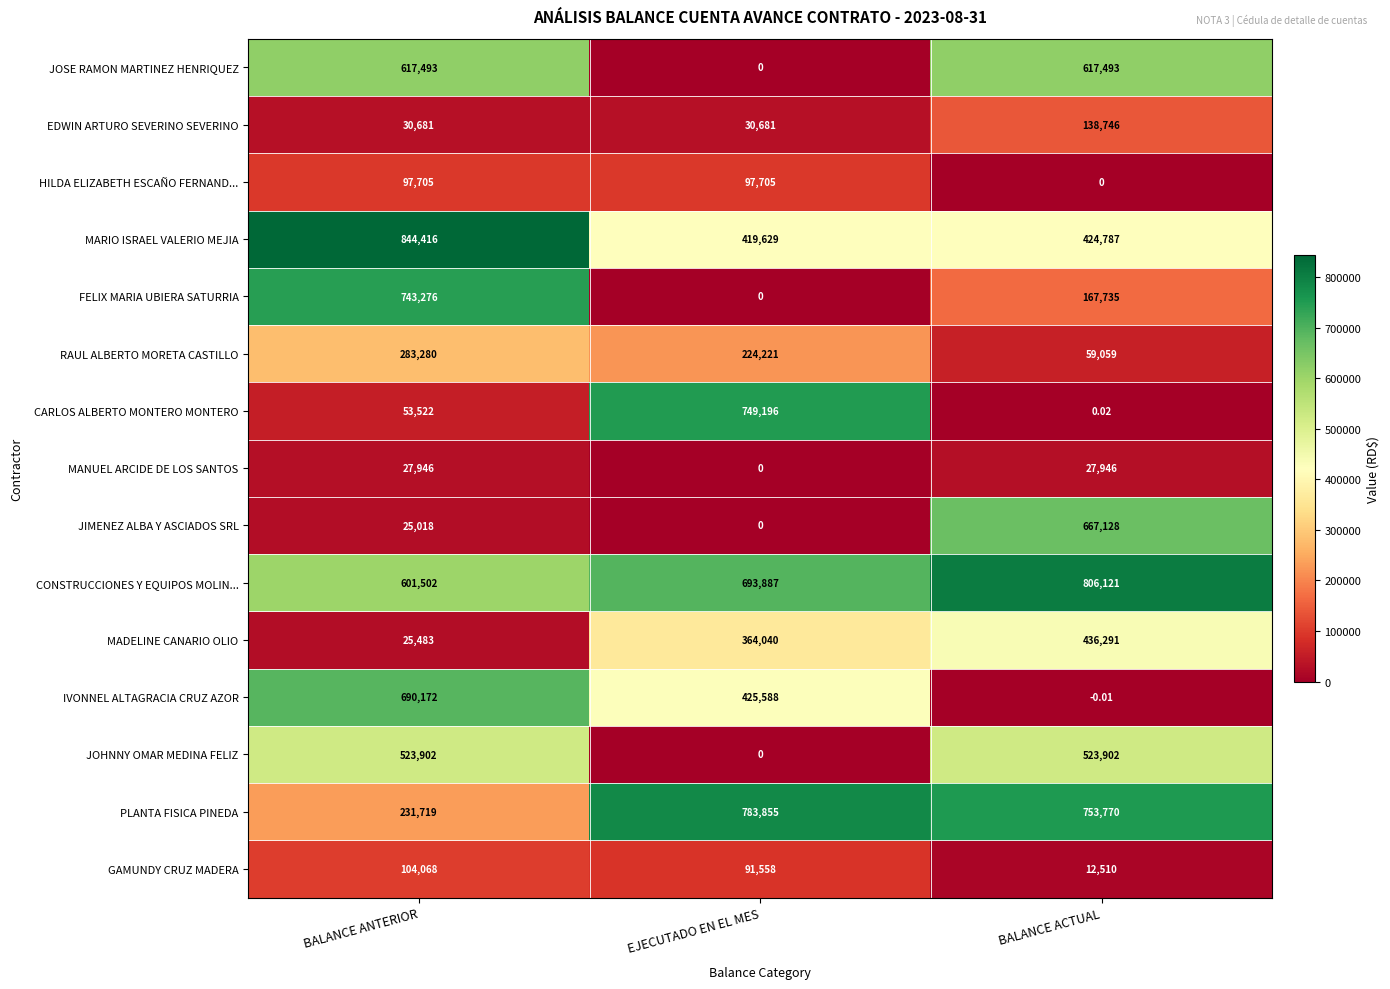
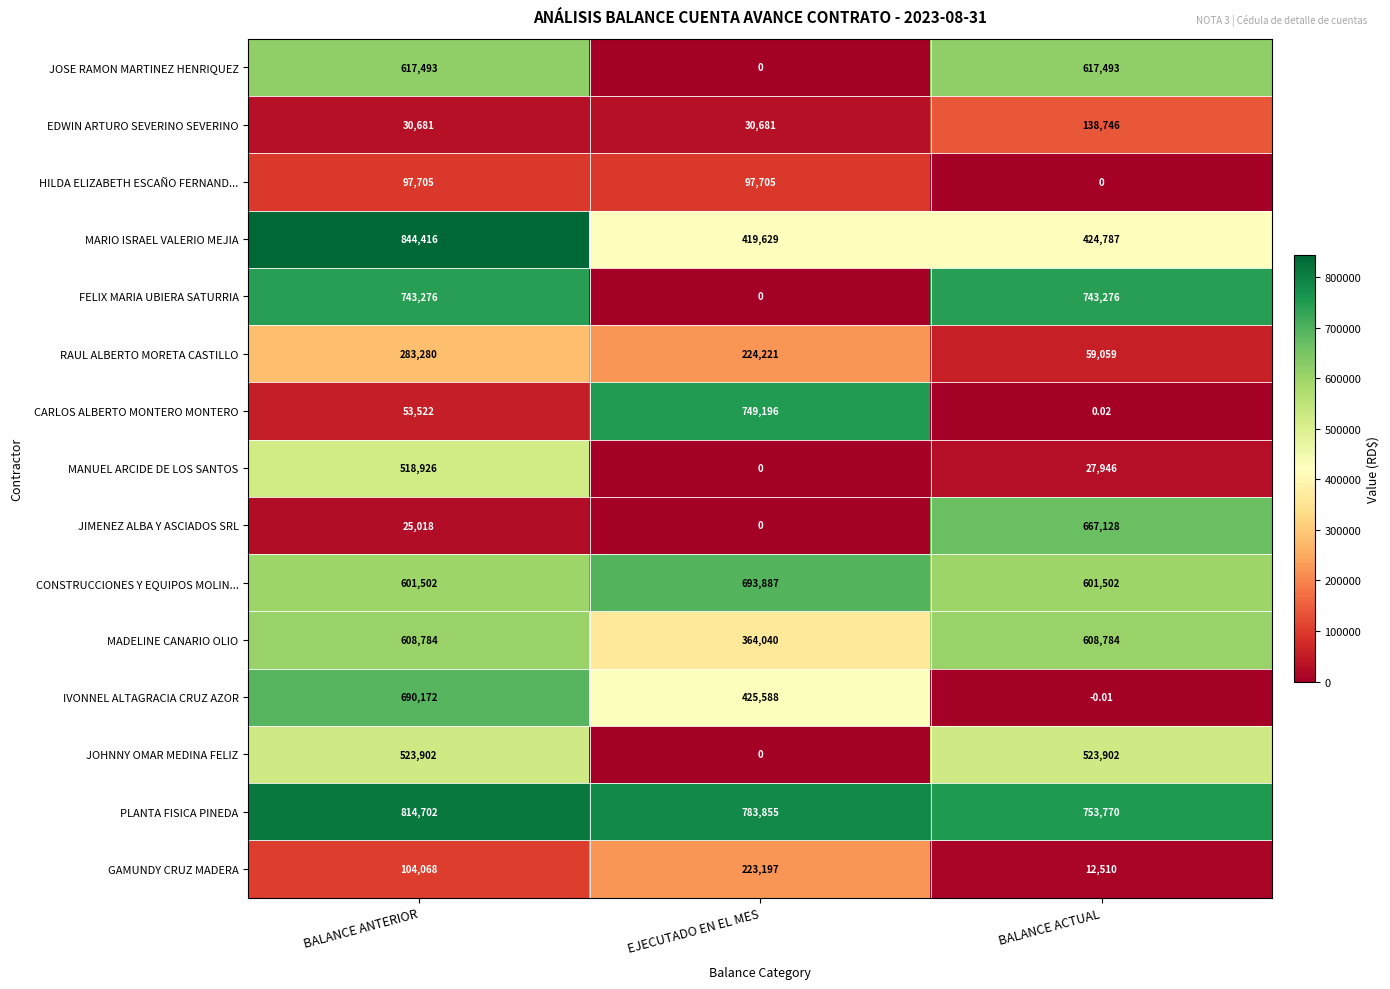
FELIX MARIA UBIERA SATURRIA, BALANCE ACTUAL: 167,735 -> 743,276
MANUEL ARCIDE DE LOS SANTOS, BALANCE ANTERIOR: 27,946 -> 518,926
CONSTRUCCIONES Y EQUIPOS MOLIN..., BALANCE ACTUAL: 806,121 -> 601,502
MADELINE CANARIO OLIO, BALANCE ANTERIOR: 25,483 -> 608,784
MADELINE CANARIO OLIO, BALANCE ACTUAL: 436,291 -> 608,784
PLANTA FISICA PINEDA, BALANCE ANTERIOR: 231,719 -> 814,702
GAMUNDY CRUZ MADERA, EJECUTADO EN EL MES: 91,558 -> 223,197
